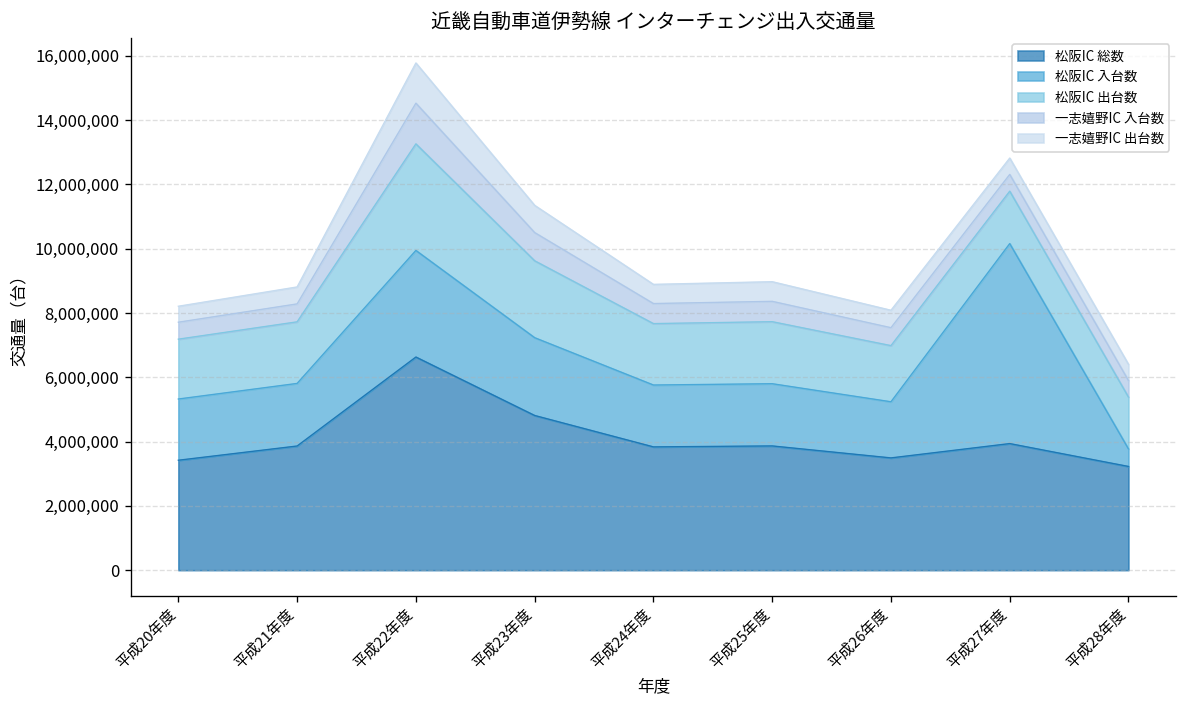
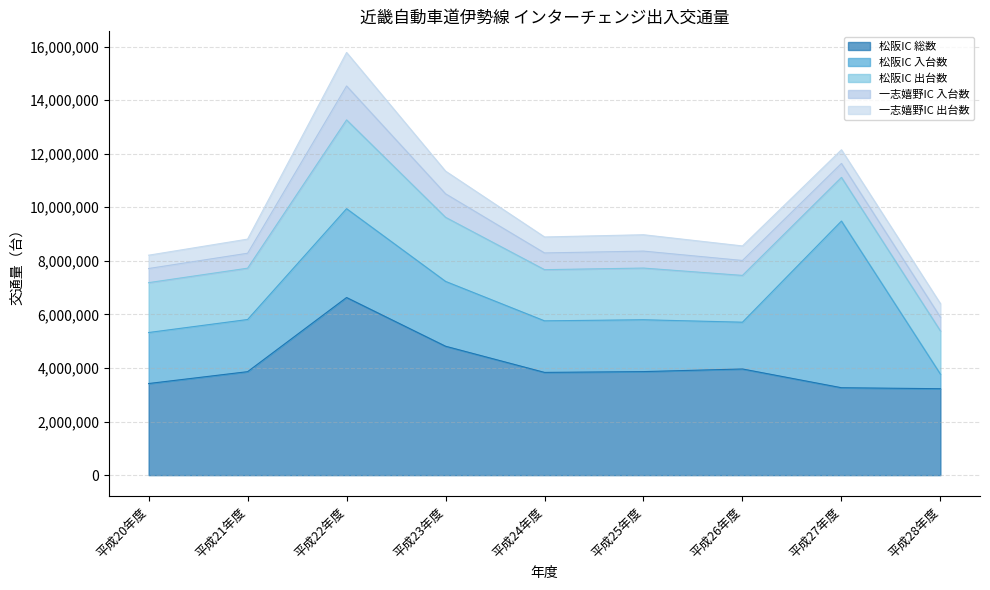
松阪IC 総数, 平成26年度: 3,500,000 -> 4,000,000
松阪IC 総数, 平成27年度: 3,900,000 -> 3,300,000
